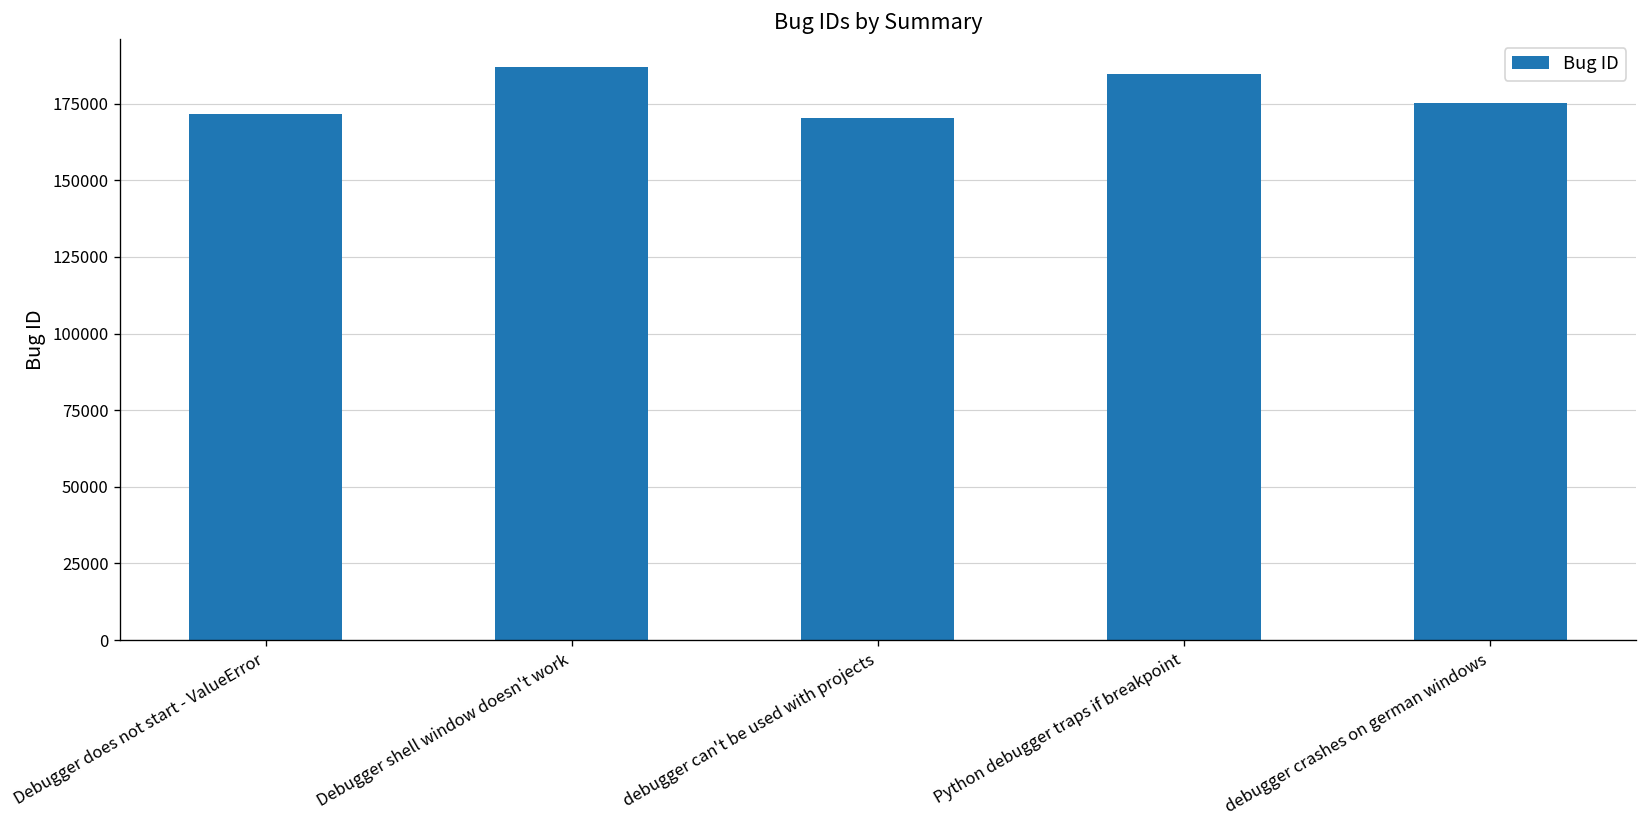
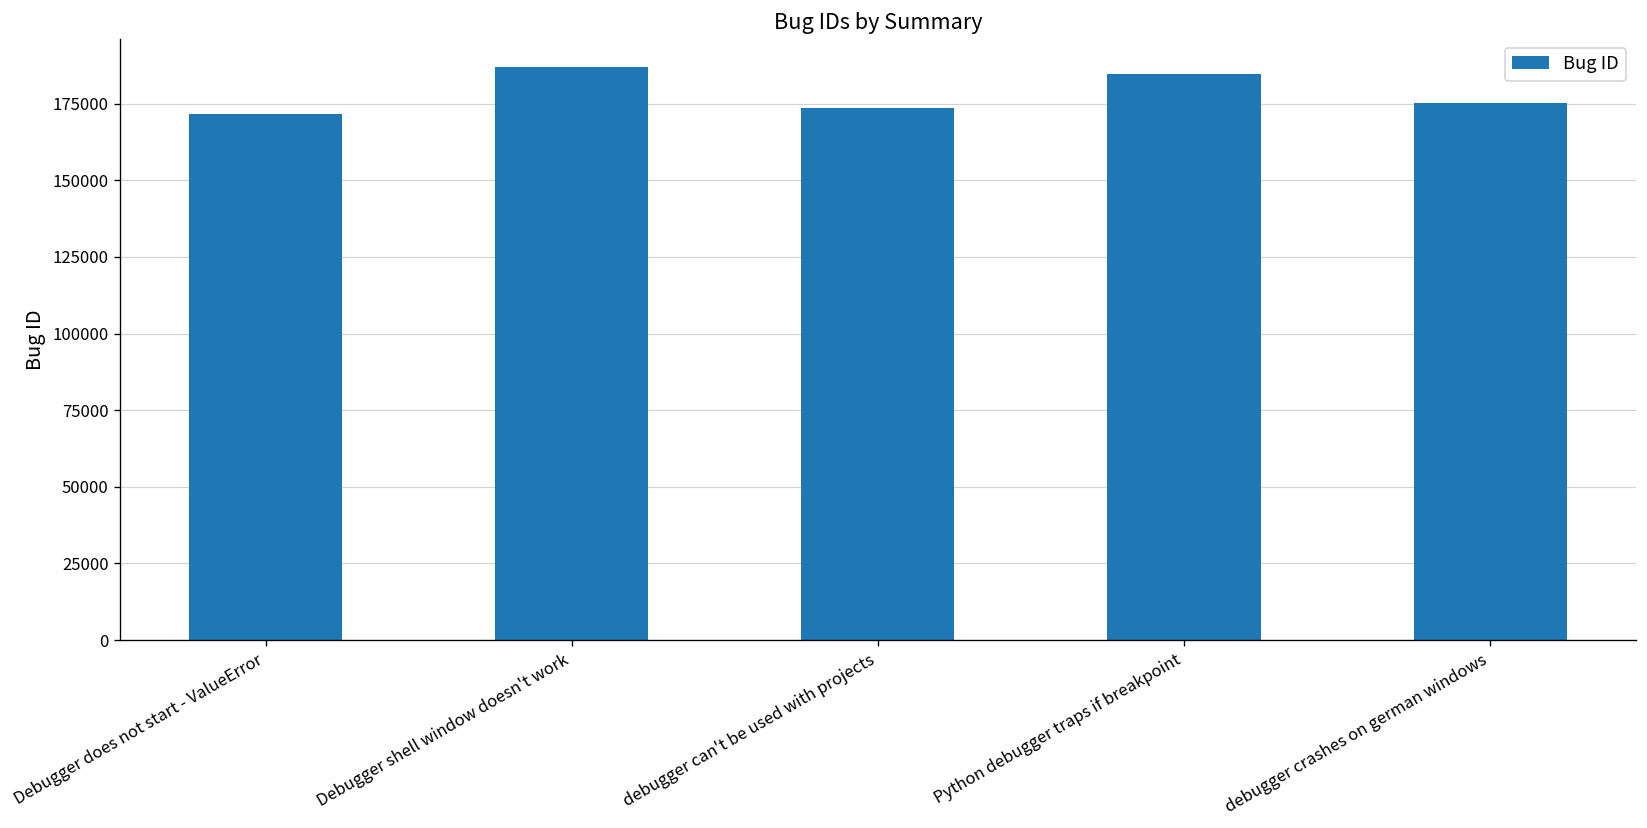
debugger can't be used with projects: 170000 -> 174000
